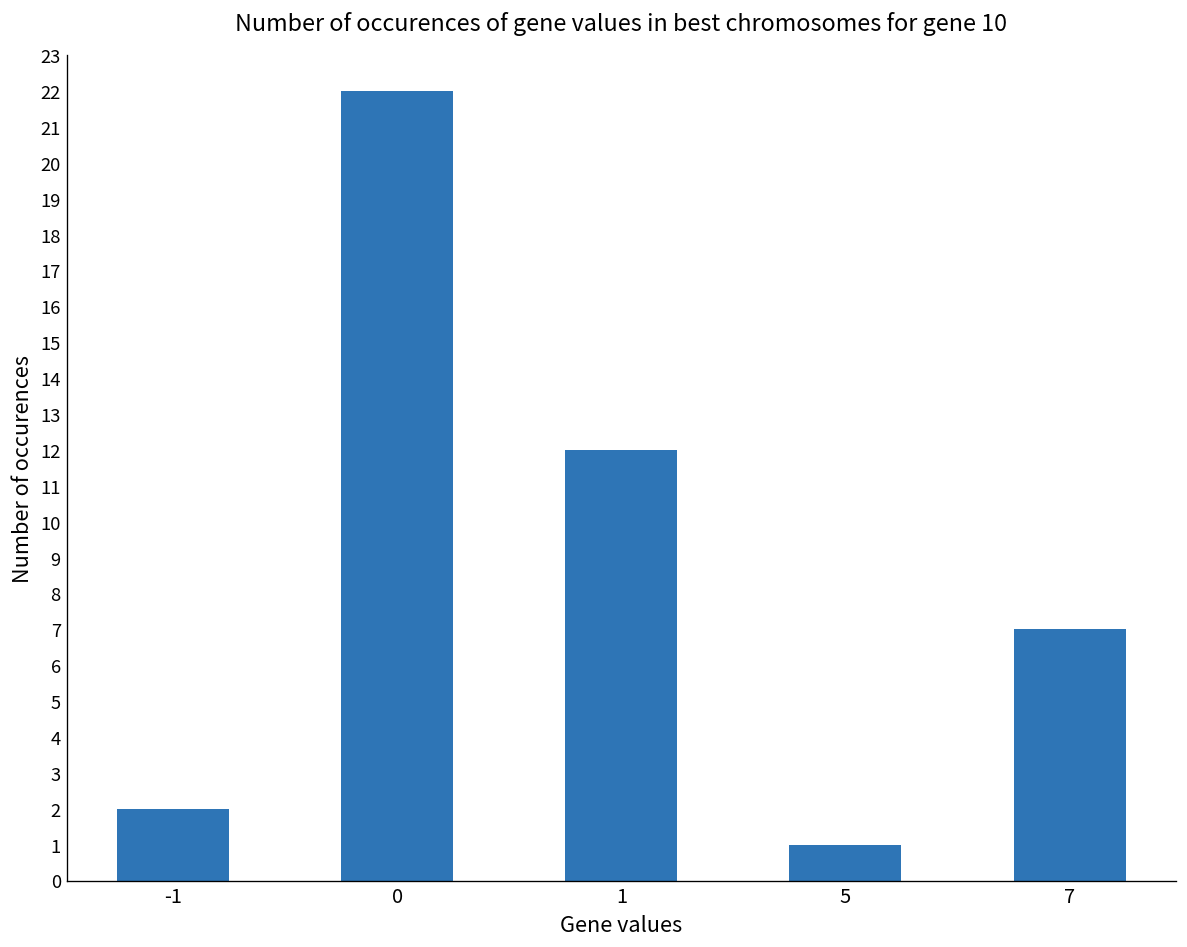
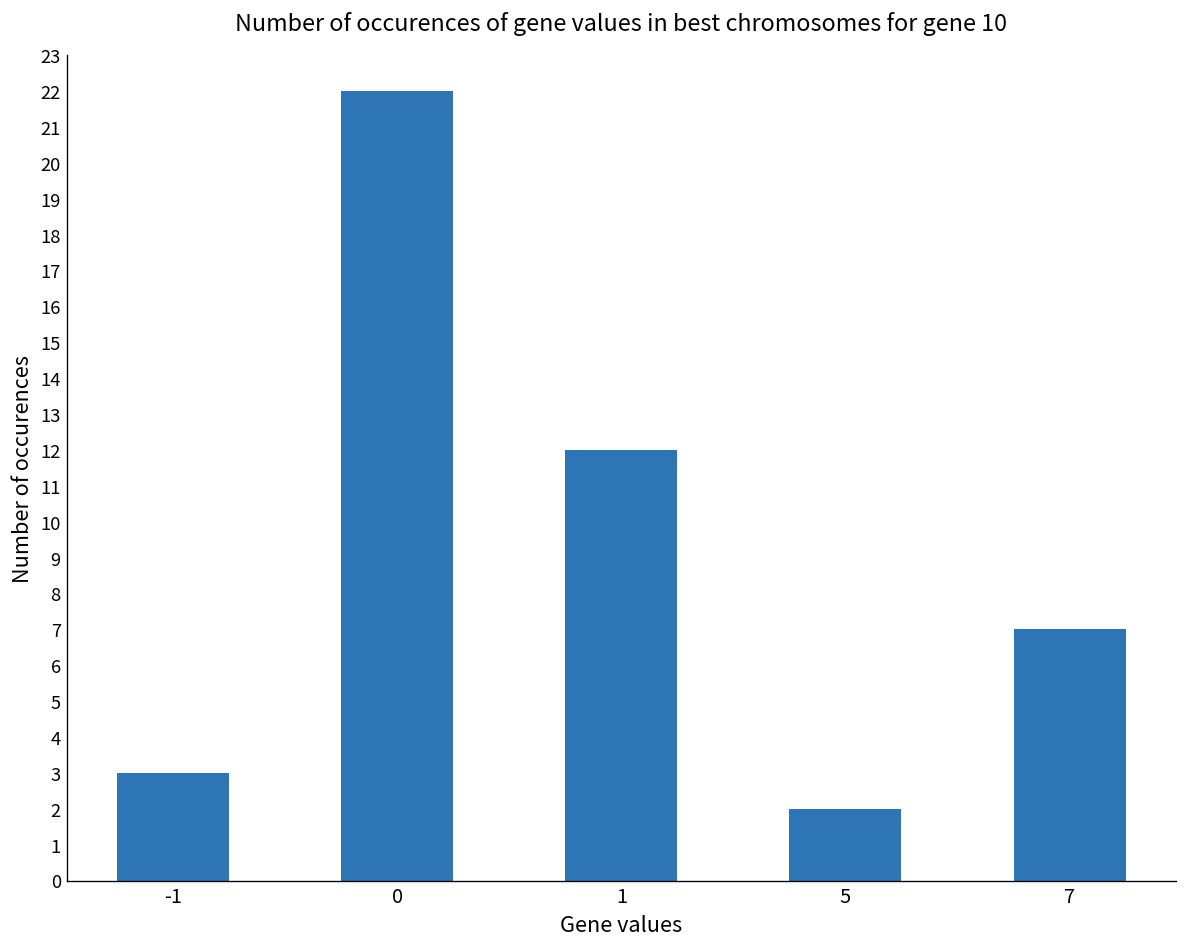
-1: 2 -> 3
5: 1 -> 2
